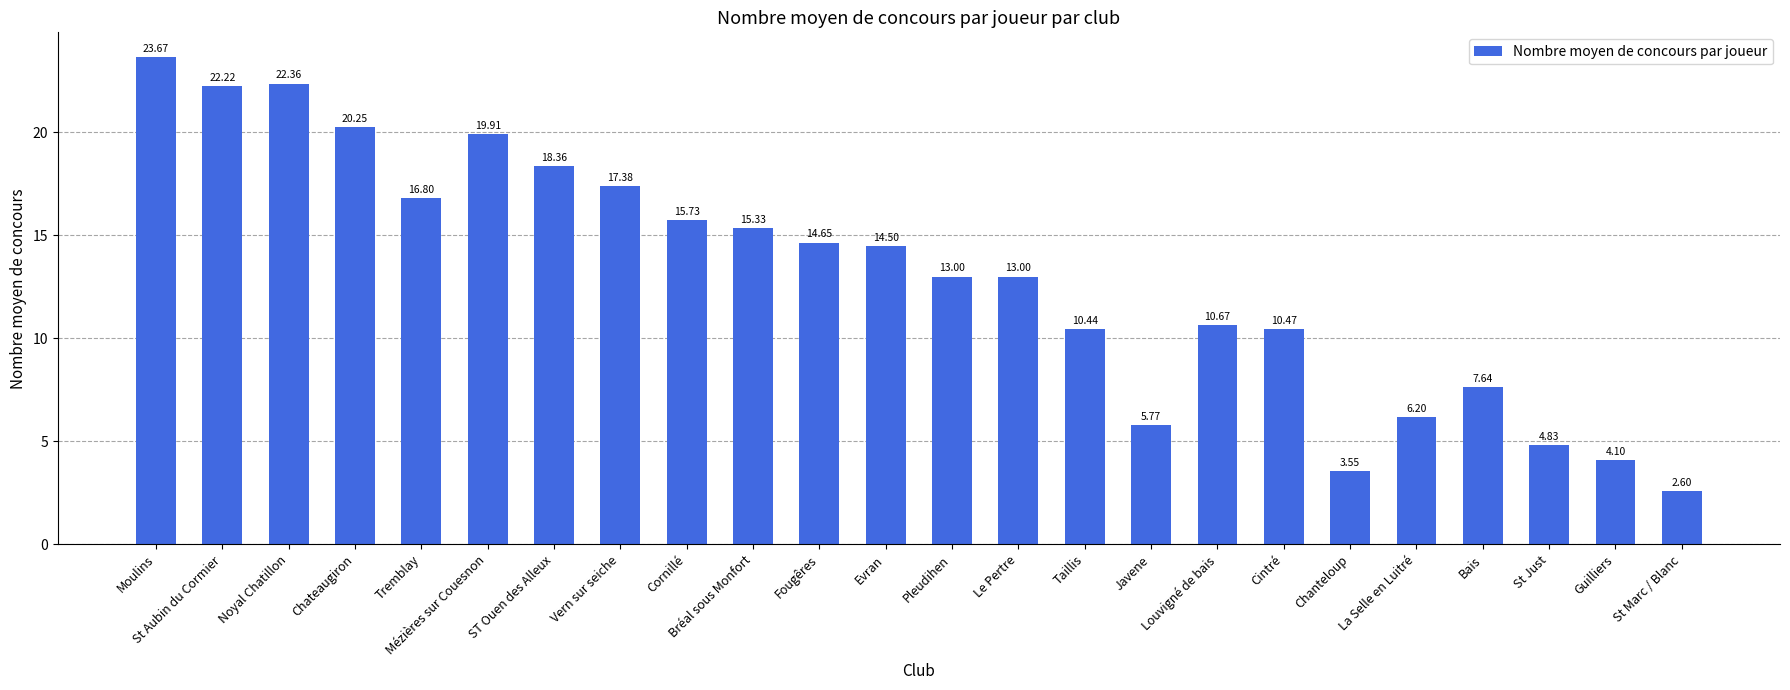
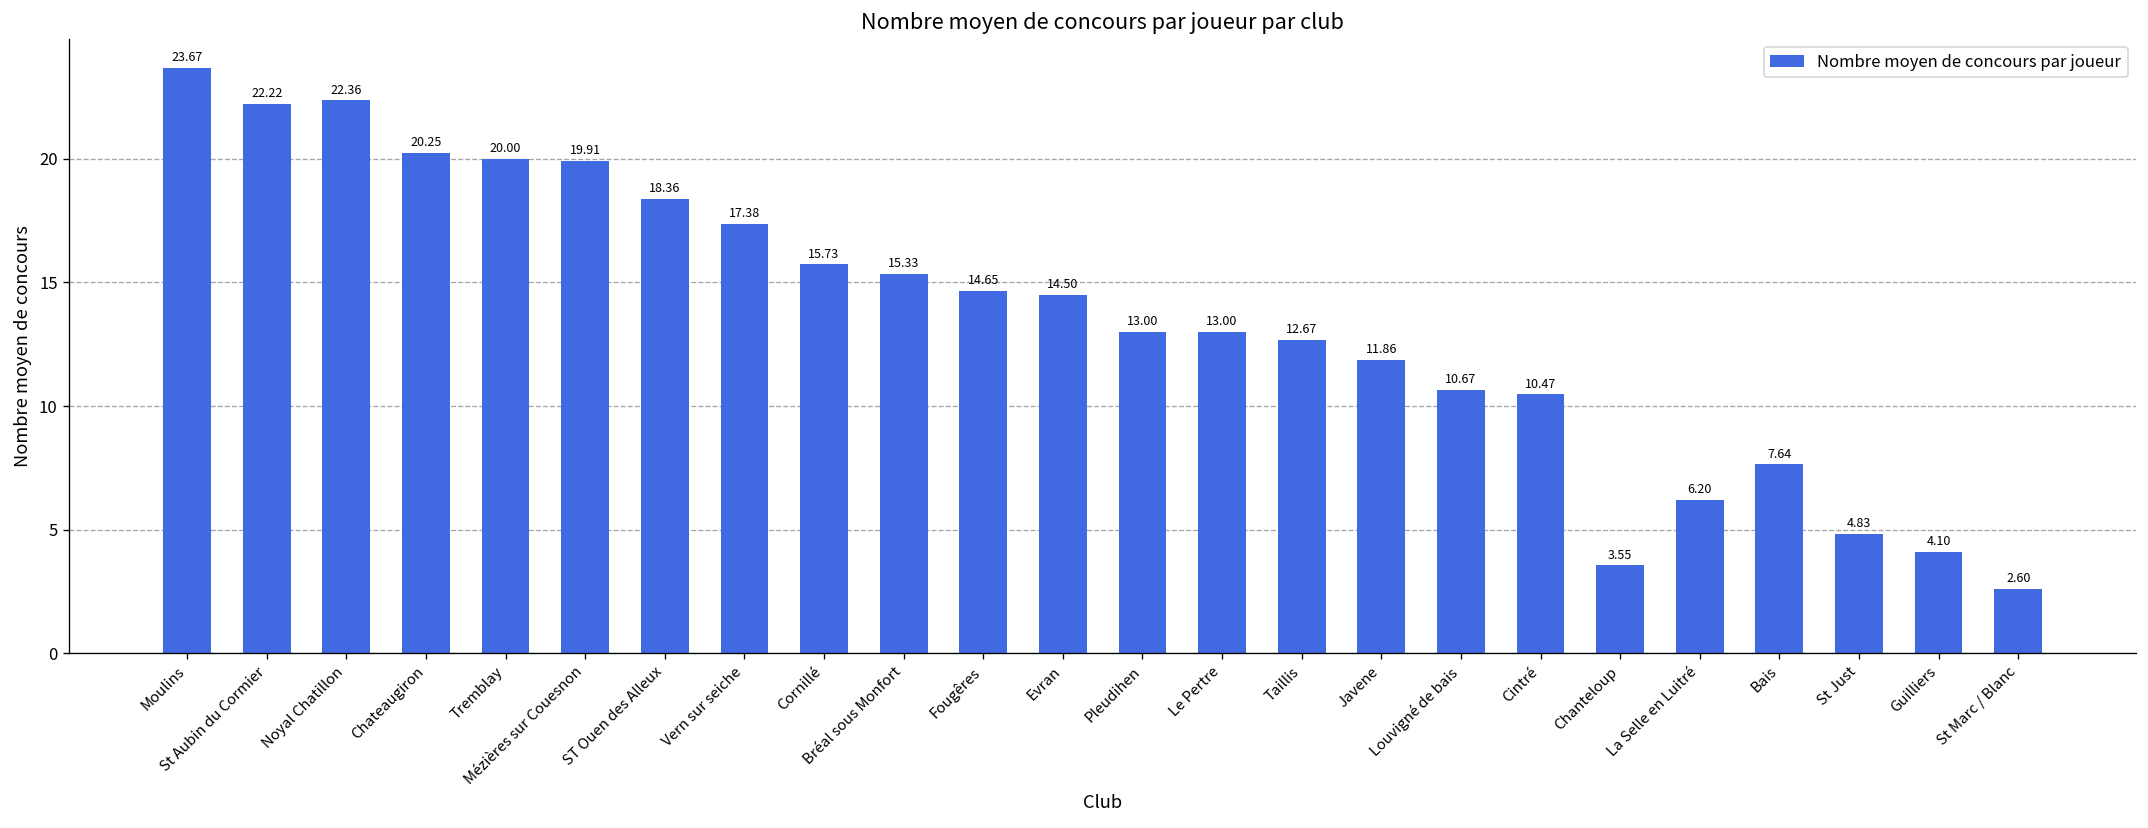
Tremblay: 16.80 -> 20.00
Taillis: 10.44 -> 12.67
Javene: 5.77 -> 11.86
